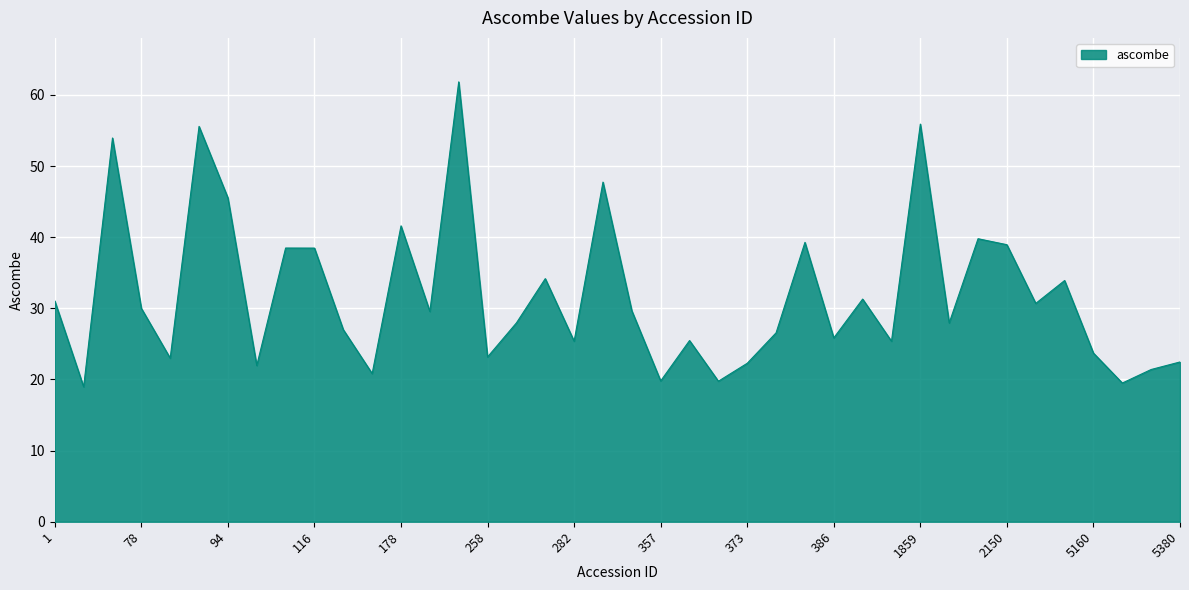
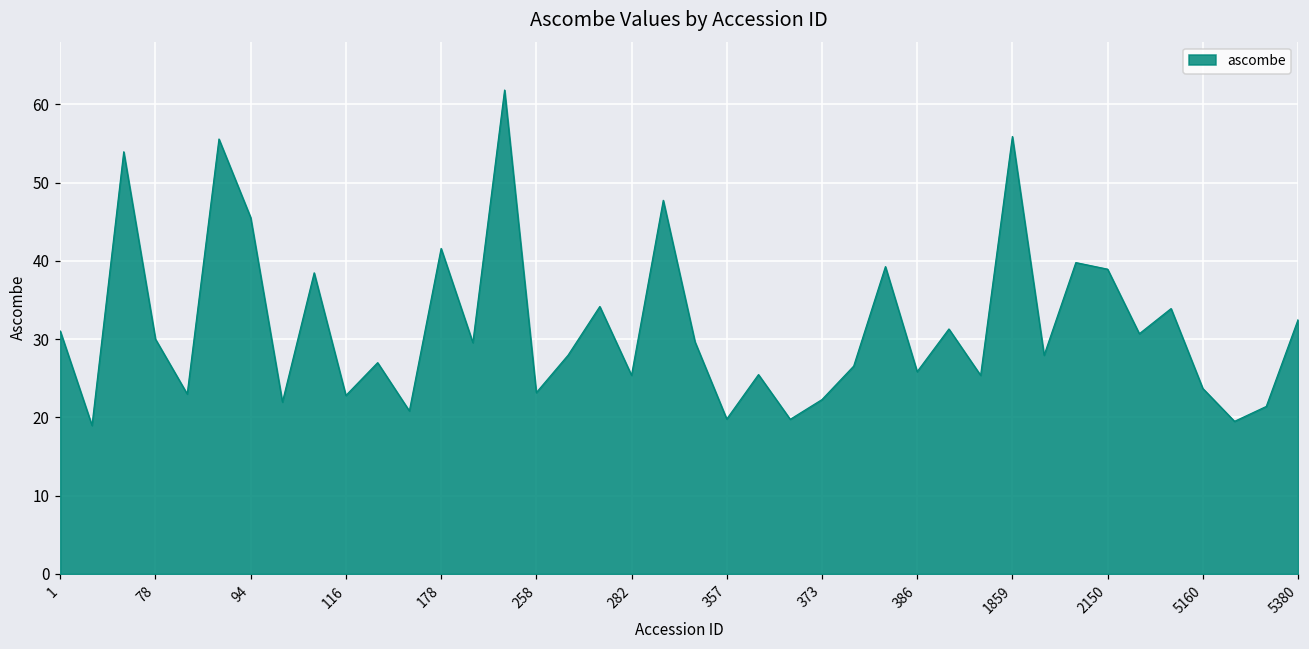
116: 38 -> 23
5380: 22 -> 32
